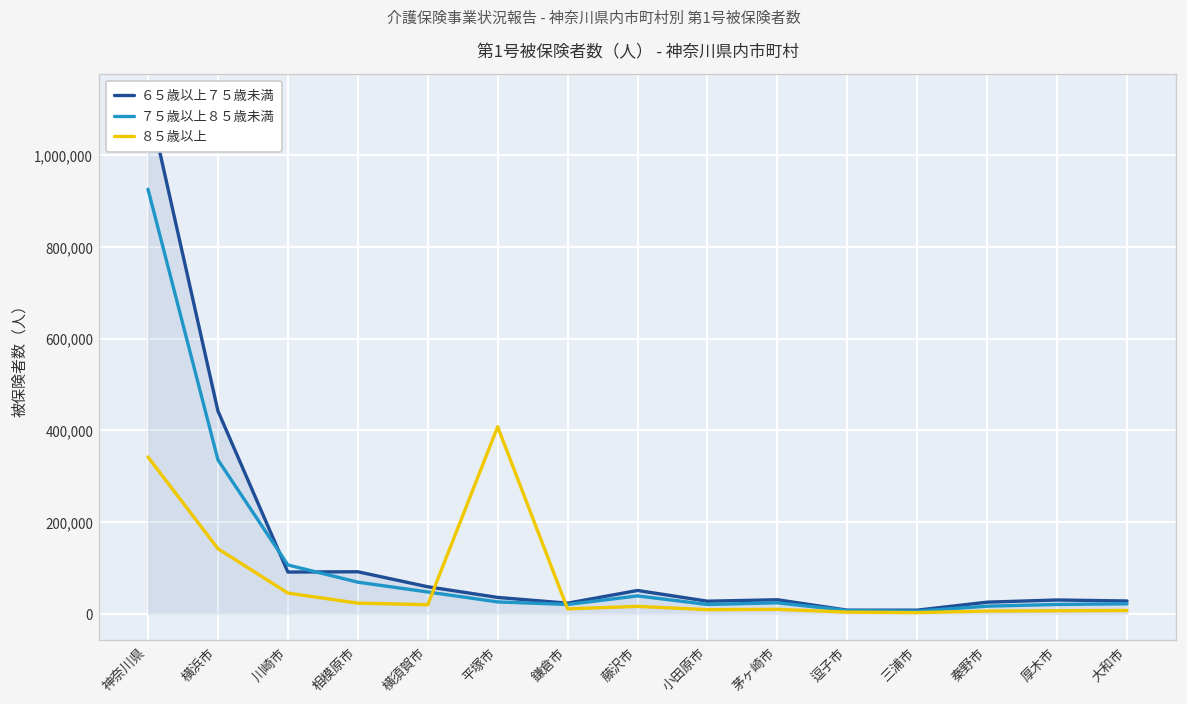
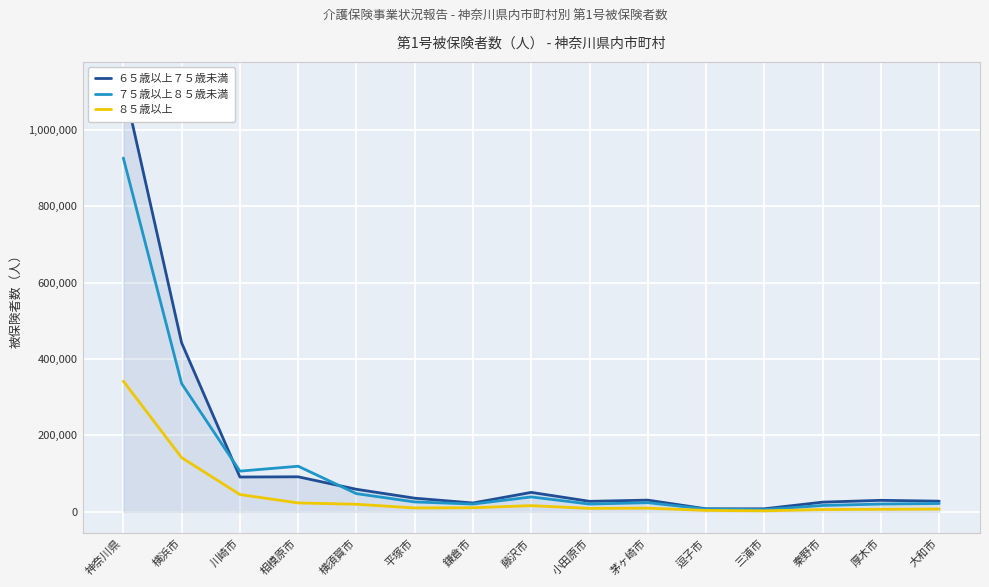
７５歳以上８５歳未満, 相模原市: 70,000 -> 120,000
８５歳以上, 平塚市: 410,000 -> 10,000
